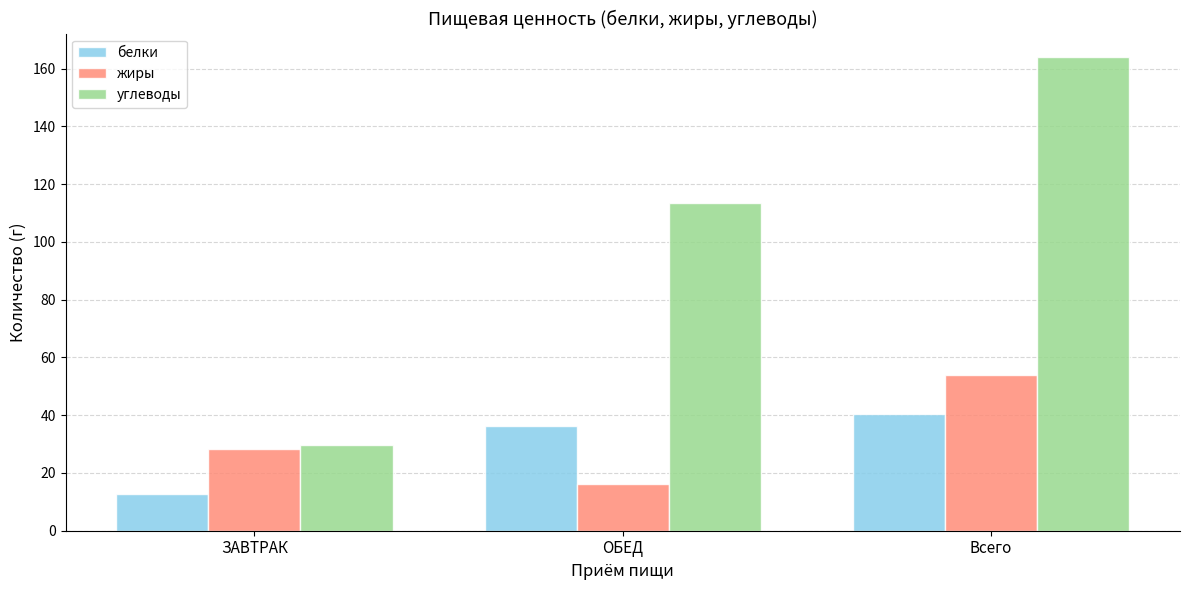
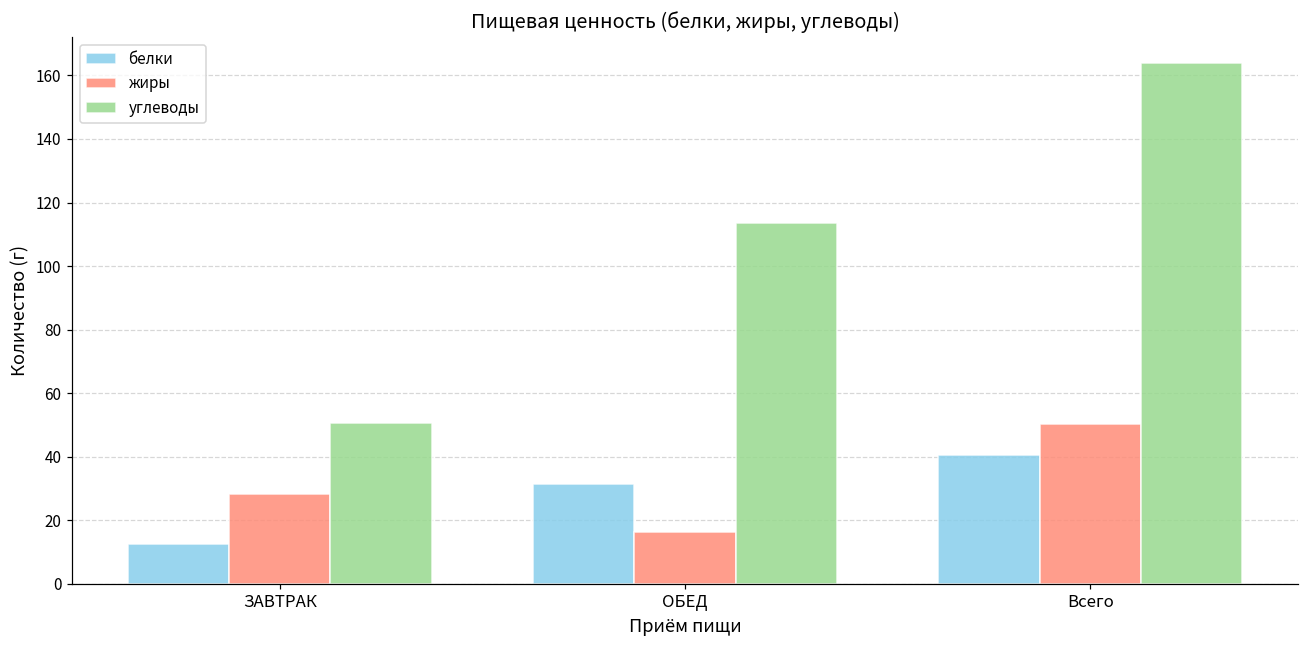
углеводы, ЗАВТРАК: 30 -> 51
белки, ОБЕД: 36 -> 31
жиры, Всего: 54 -> 50
